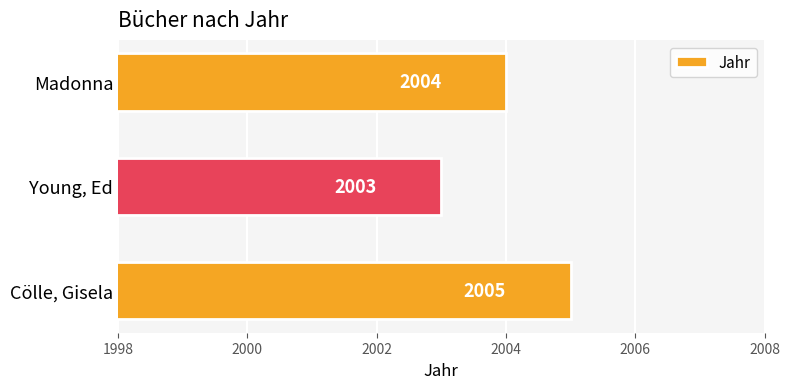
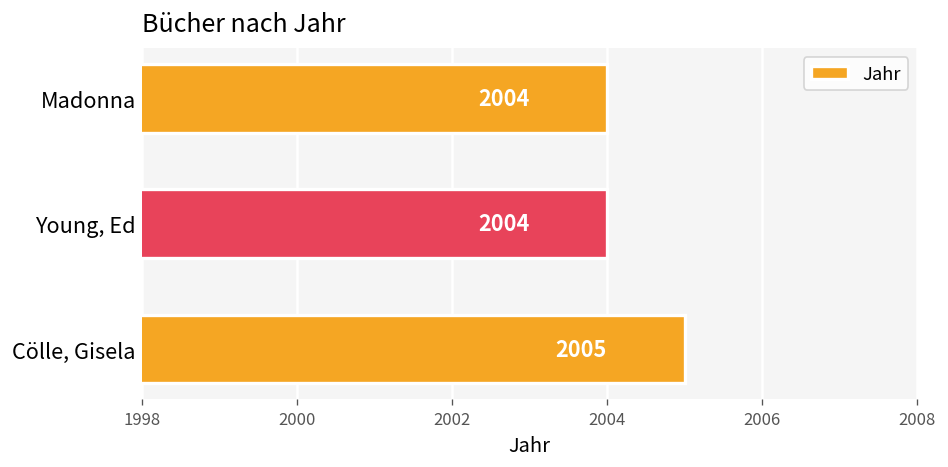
Young, Ed: 2003 -> 2004
